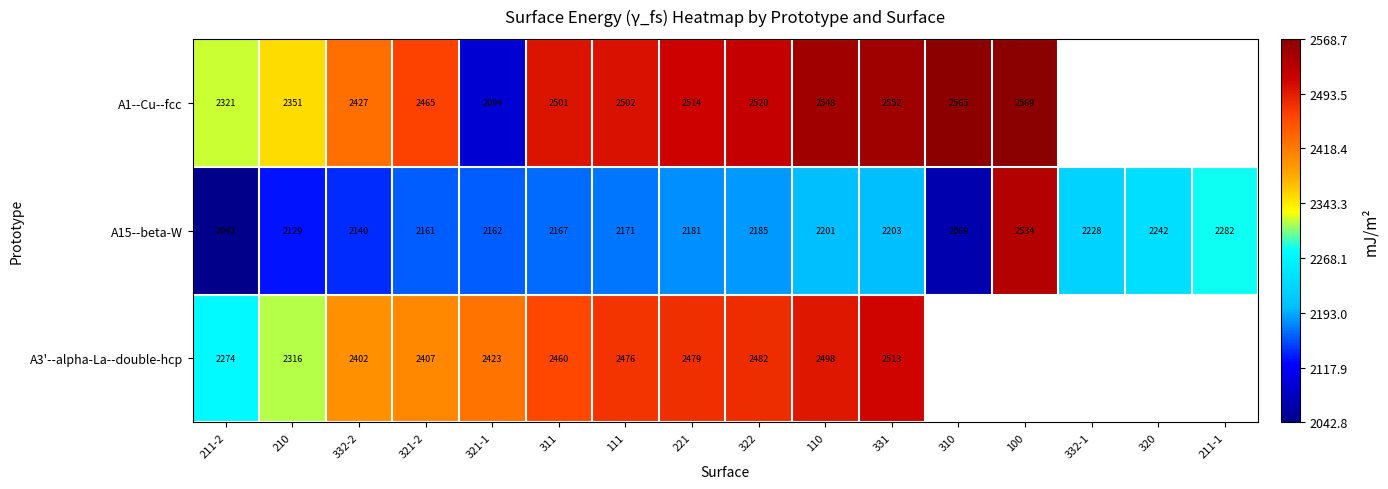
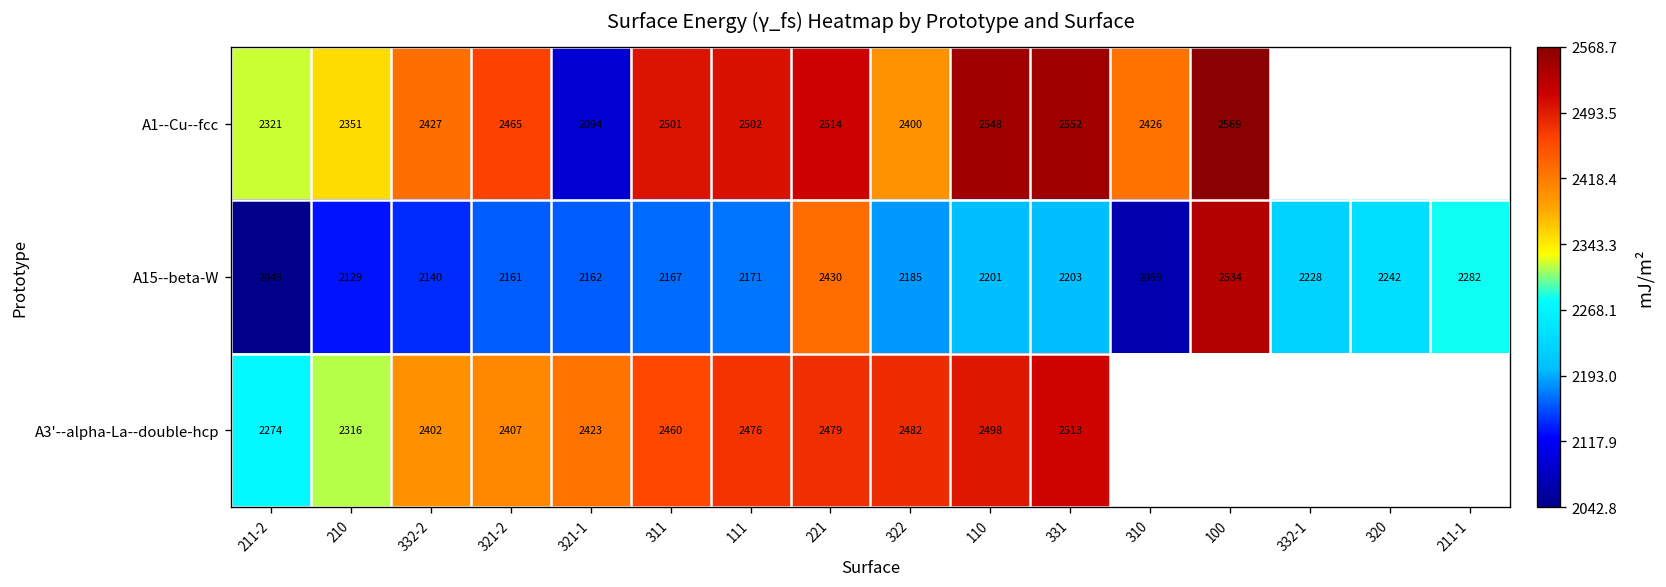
A1--Cu--fcc, 322: 2520 -> 2400
A1--Cu--fcc, 310: 2565 -> 2426
A15--beta-W, 221: 2181 -> 2430
